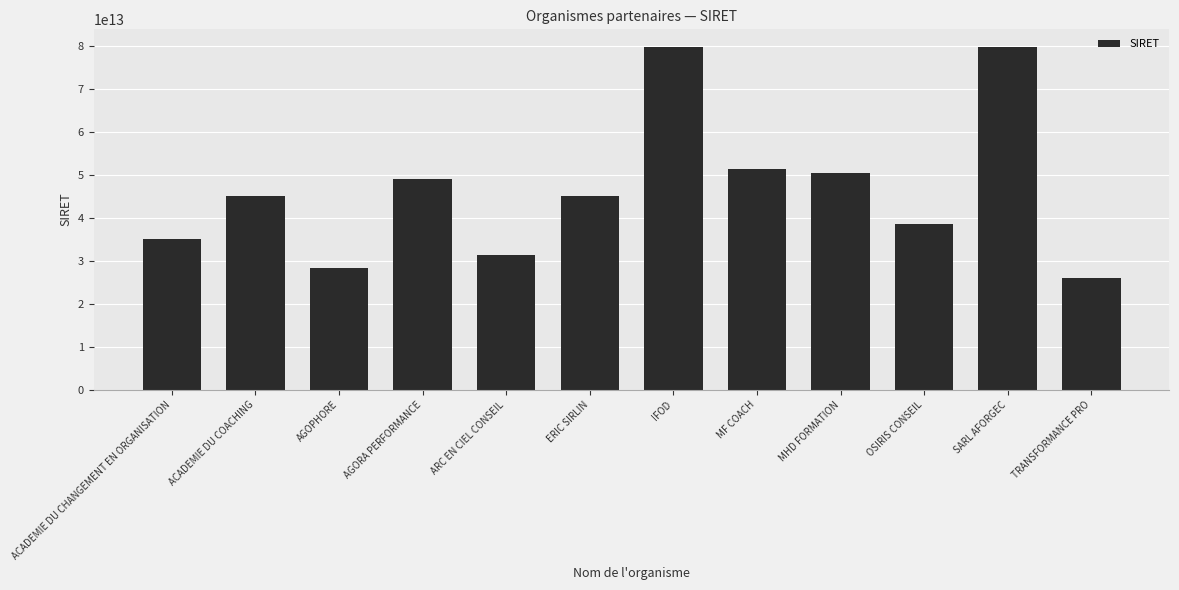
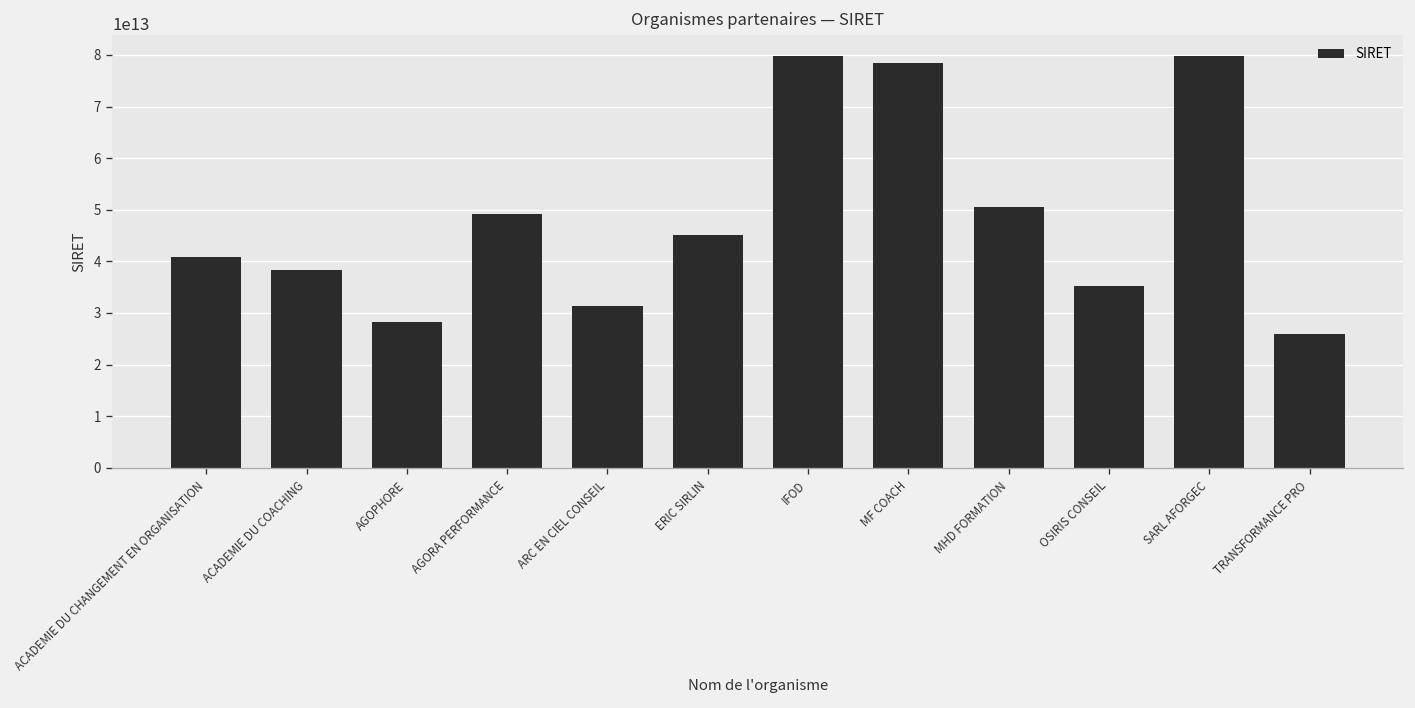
ACADEMIE DU CHANGEMENT EN ORGANISATION: 35000000000000 -> 41000000000000
ACADEMIE DU COACHING: 45000000000000 -> 38000000000000
MF COACH: 51000000000000 -> 78000000000000
OSIRIS CONSEIL: 39000000000000 -> 35000000000000
